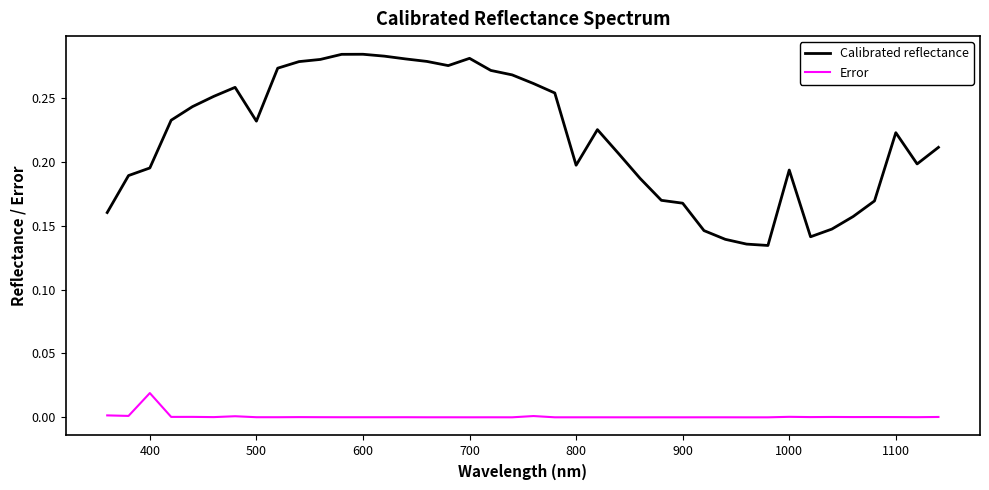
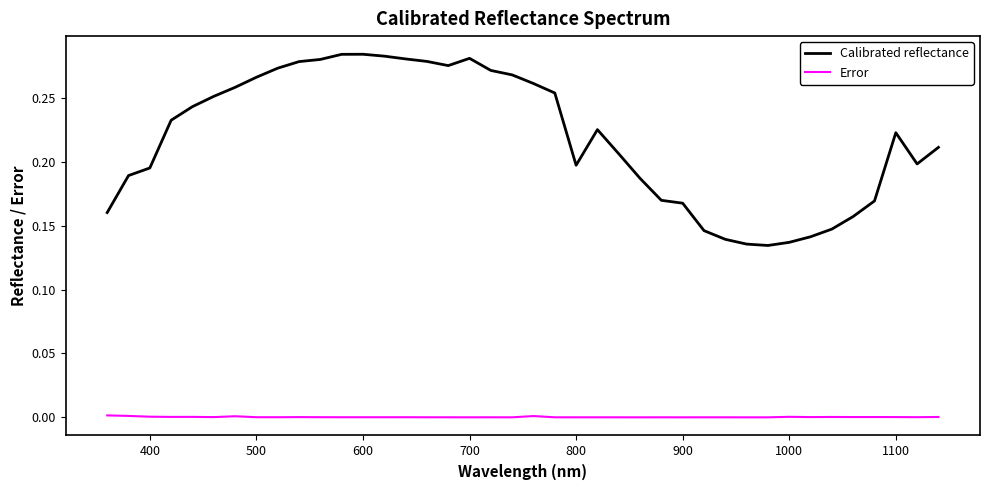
Error, 400: 0.019 -> 0.001
Calibrated reflectance, 500: 0.232 -> 0.266
Calibrated reflectance, 1000: 0.194 -> 0.137
